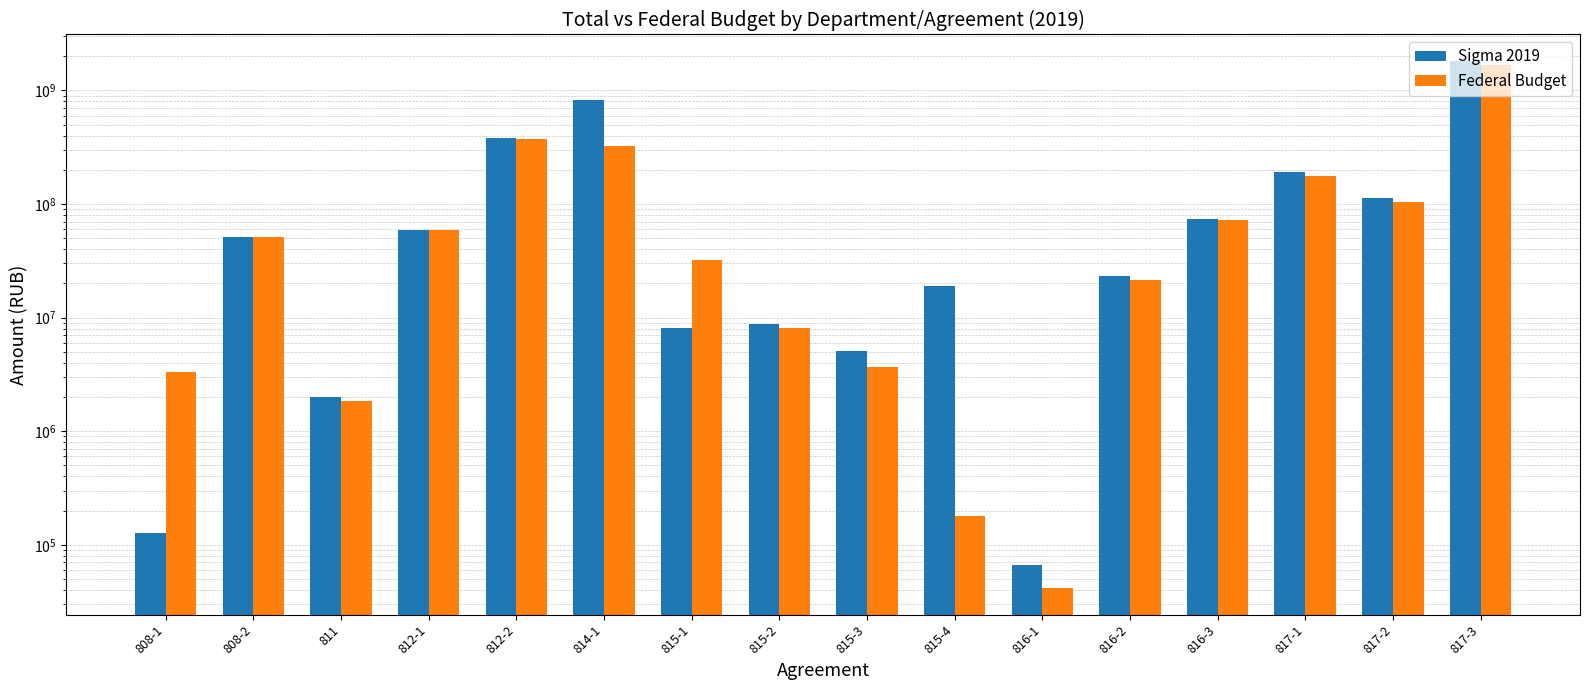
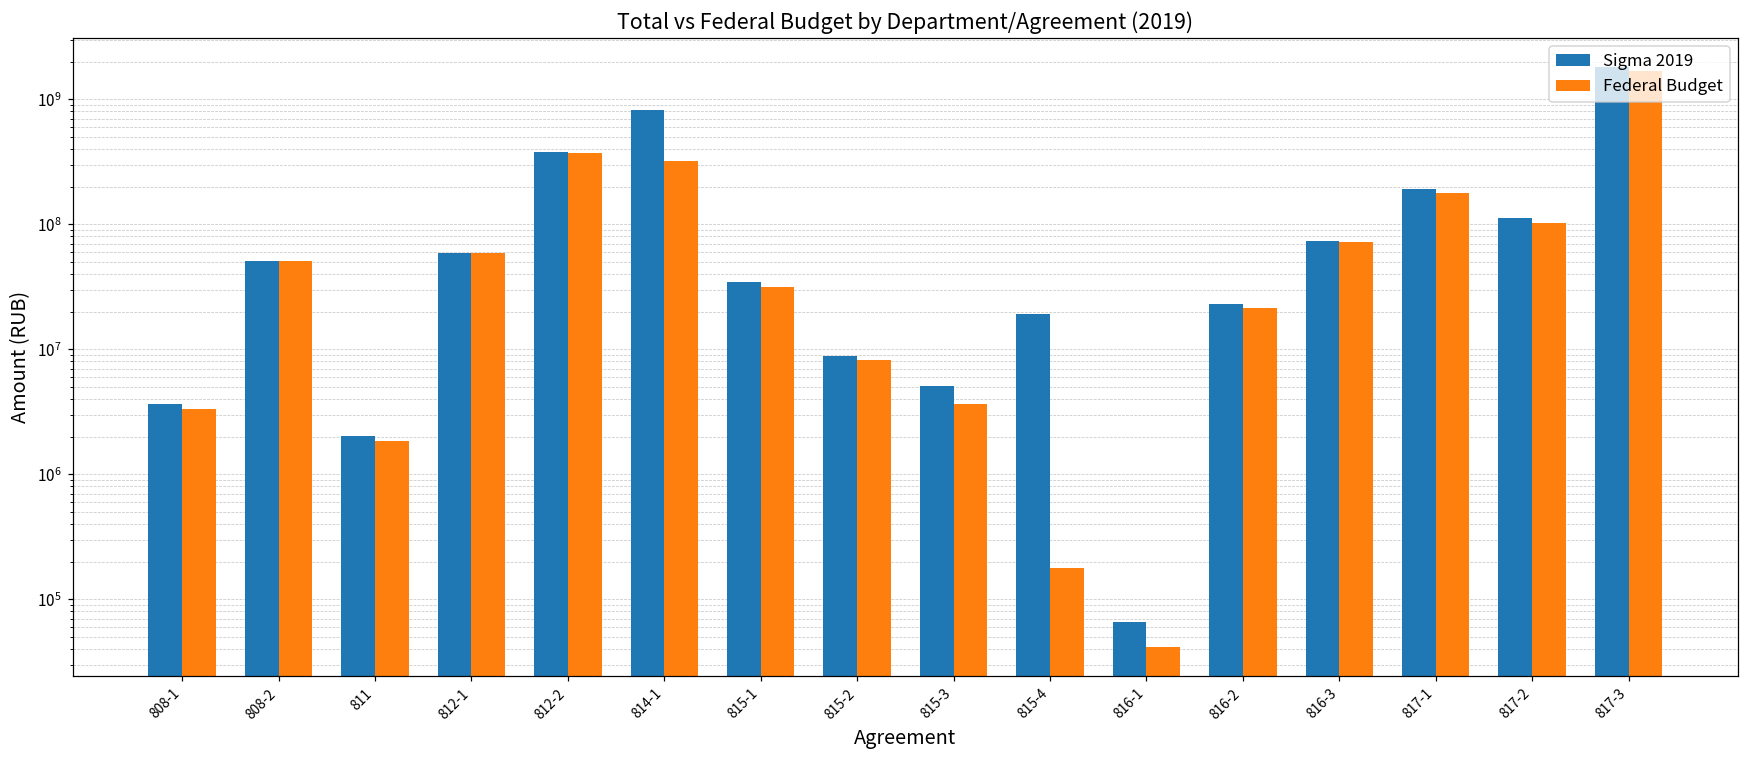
Sigma 2019, 808-1: 130000 -> 3600000
Sigma 2019, 815-1: 8000000 -> 35000000
